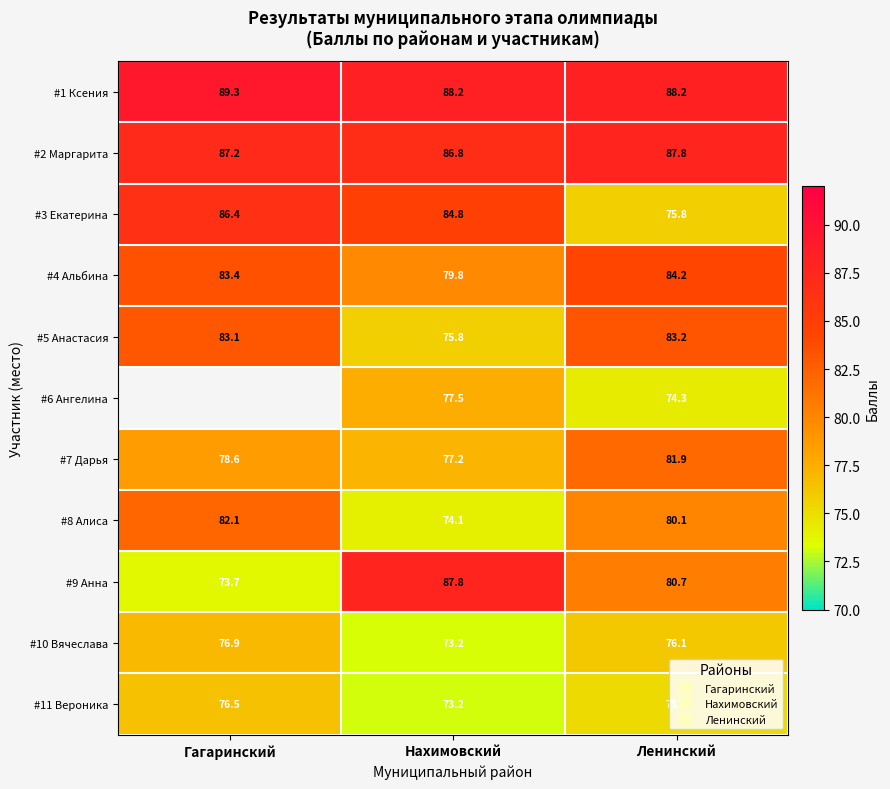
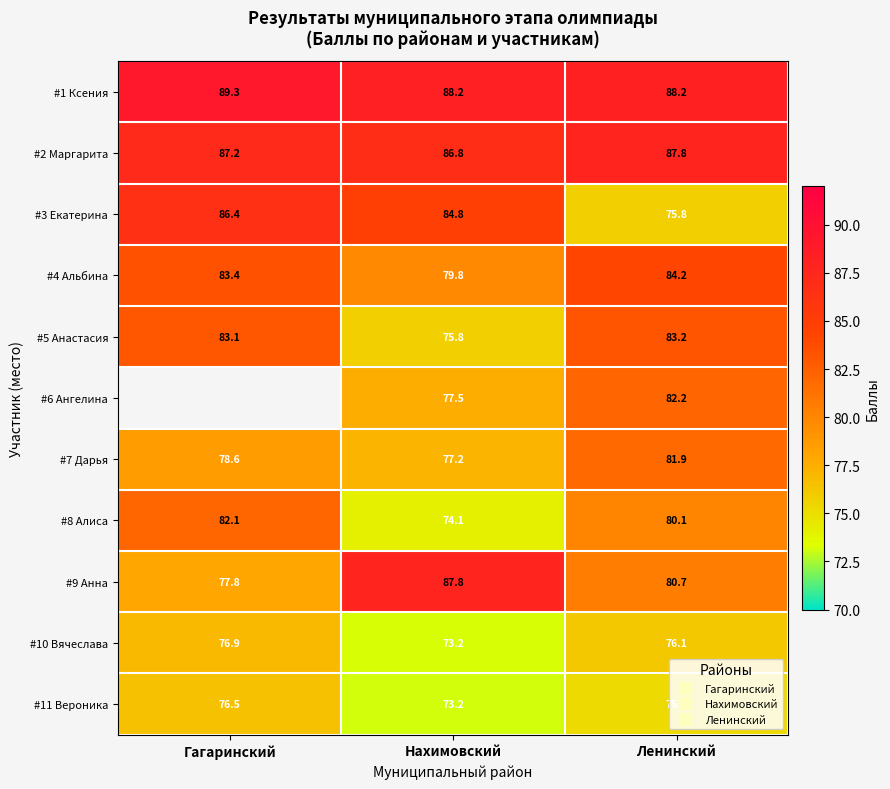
#6 Ангелина, Ленинский: 74.3 -> 82.2
#9 Анна, Гагаринский: 73.7 -> 77.8
